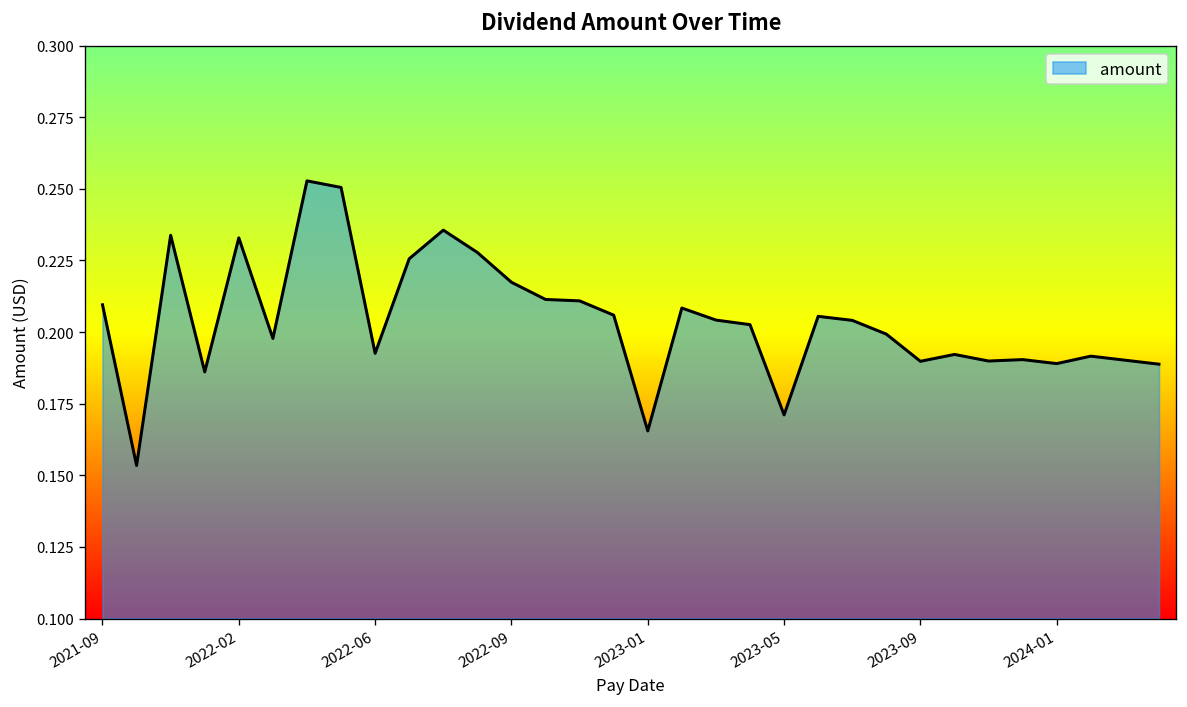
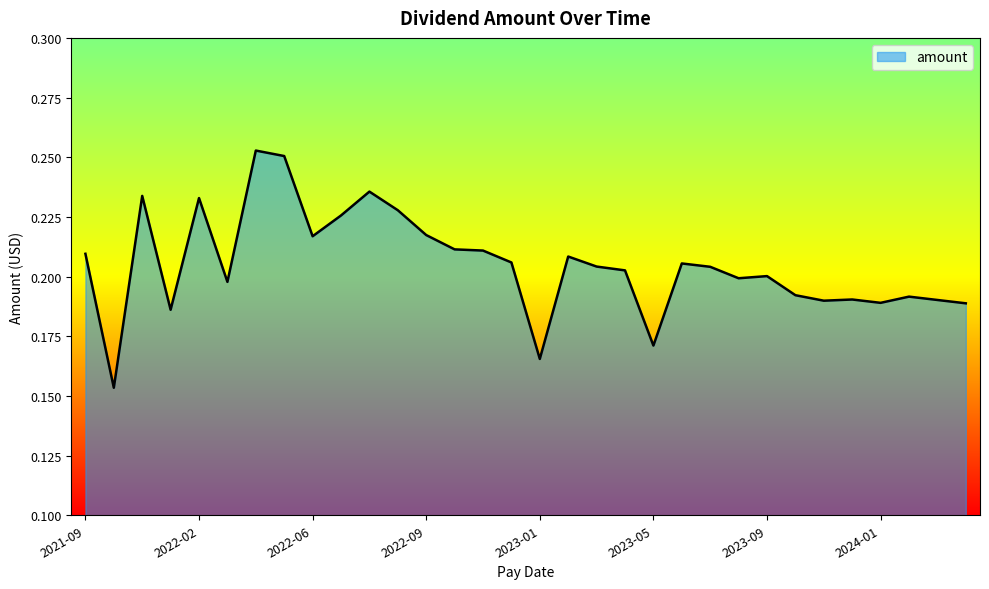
2022-06: 0.193 -> 0.217
2023-09: 0.190 -> 0.200
